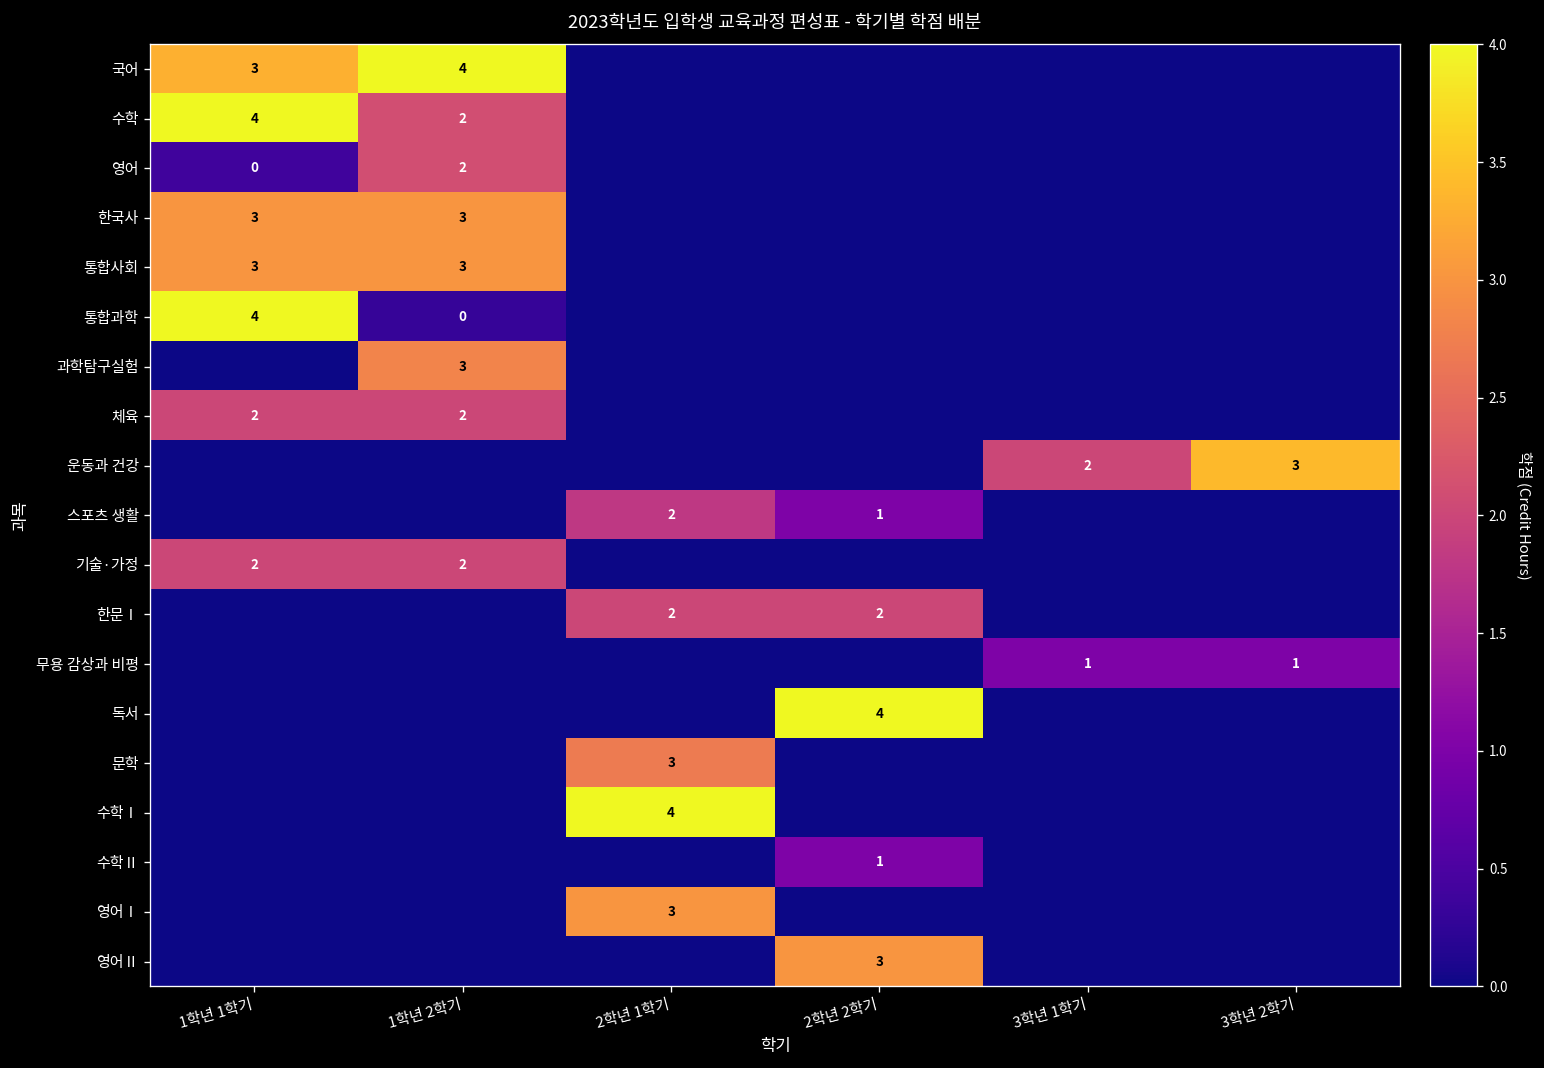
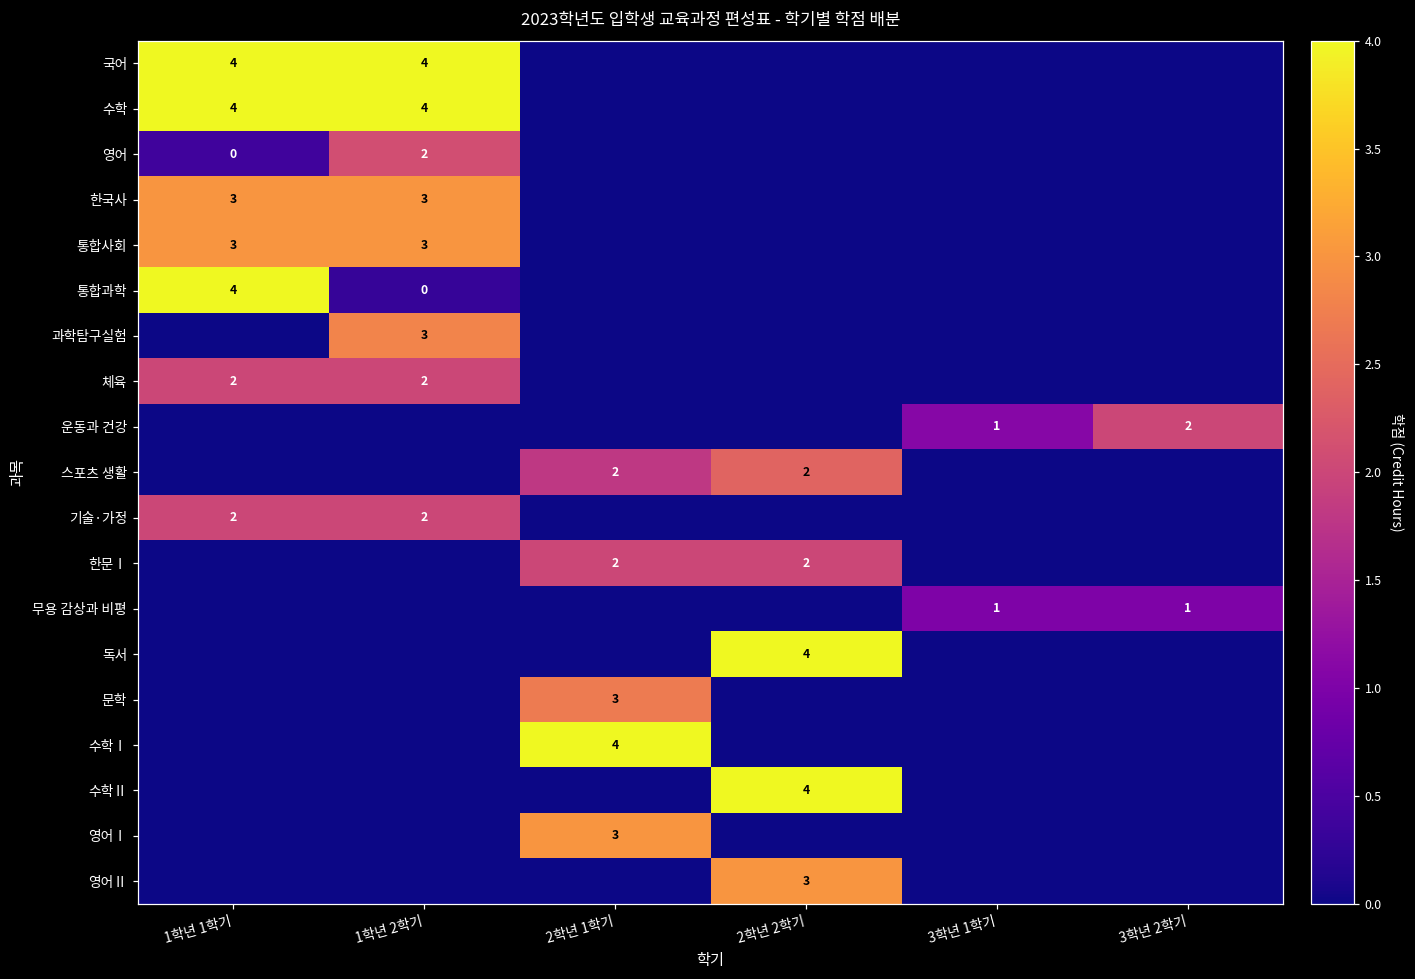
국어, 1학년 1학기: 3 -> 4
수학, 1학년 2학기: 2 -> 4
운동과 건강, 3학년 1학기: 2 -> 1
운동과 건강, 3학년 2학기: 3 -> 2
스포츠 생활, 2학년 2학기: 1 -> 2
수학Ⅱ, 2학년 2학기: 1 -> 4
